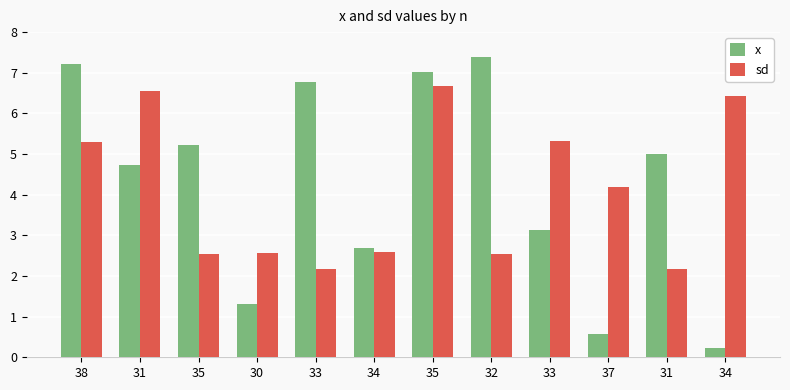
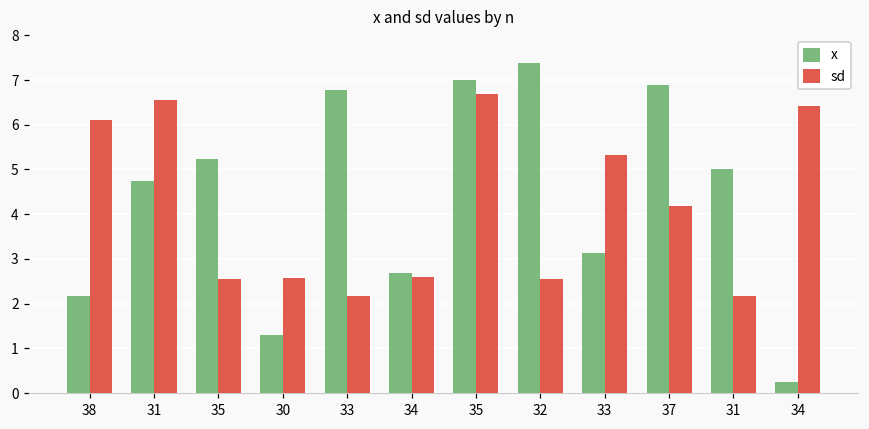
x, 38: 7.2 -> 2.2
sd, 38: 5.3 -> 6.1
x, 37: 0.6 -> 6.9
